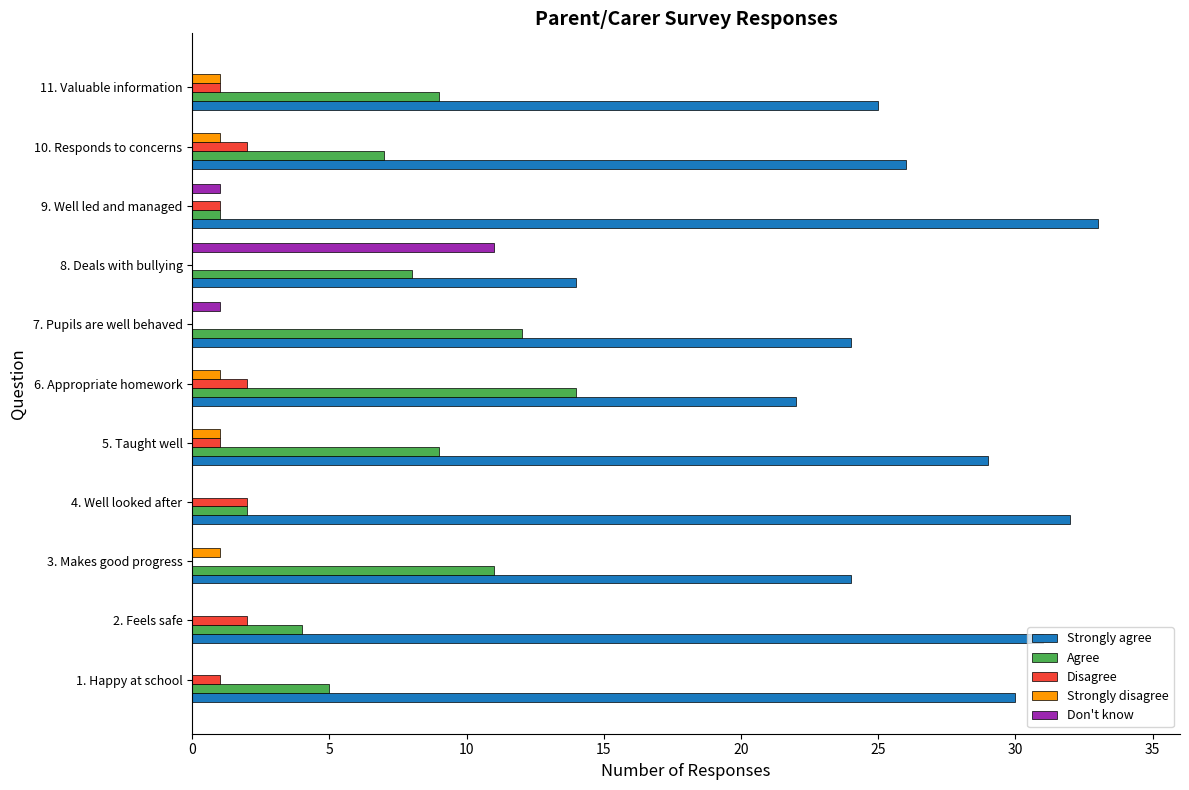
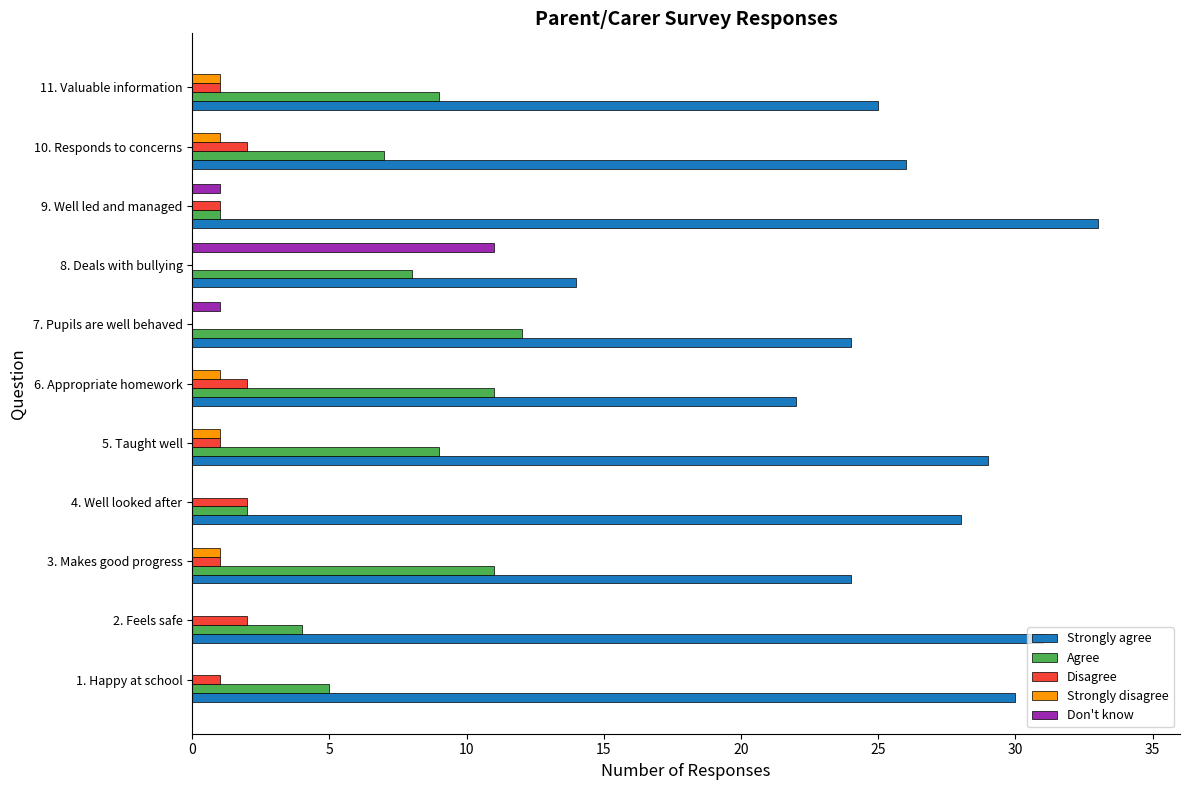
Agree, 6. Appropriate homework: 14 -> 11
Strongly agree, 4. Well looked after: 32 -> 28
Disagree, 3. Makes good progress: 0 -> 1
